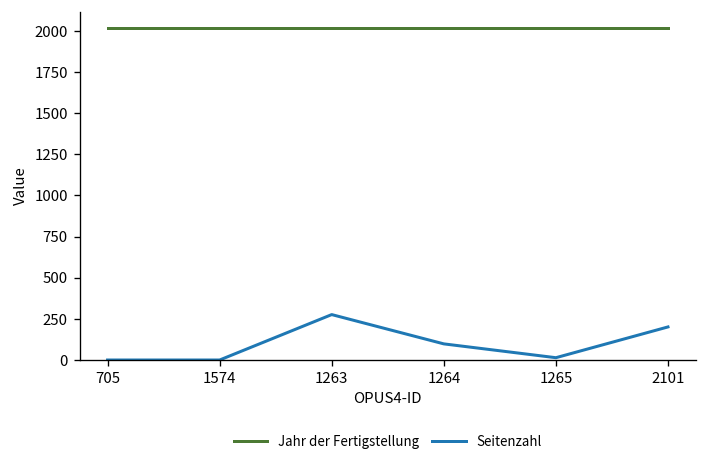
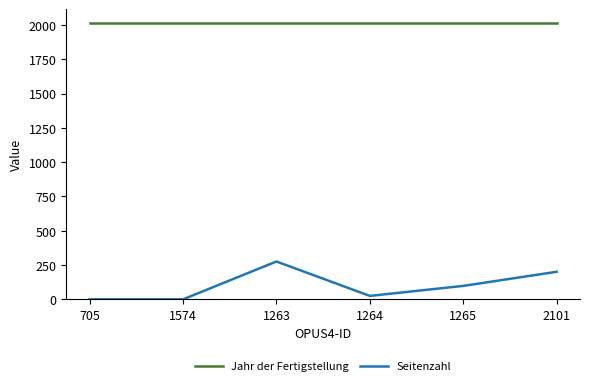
Seitenzahl, 1264: 100 -> 30
Seitenzahl, 1265: 10 -> 100
